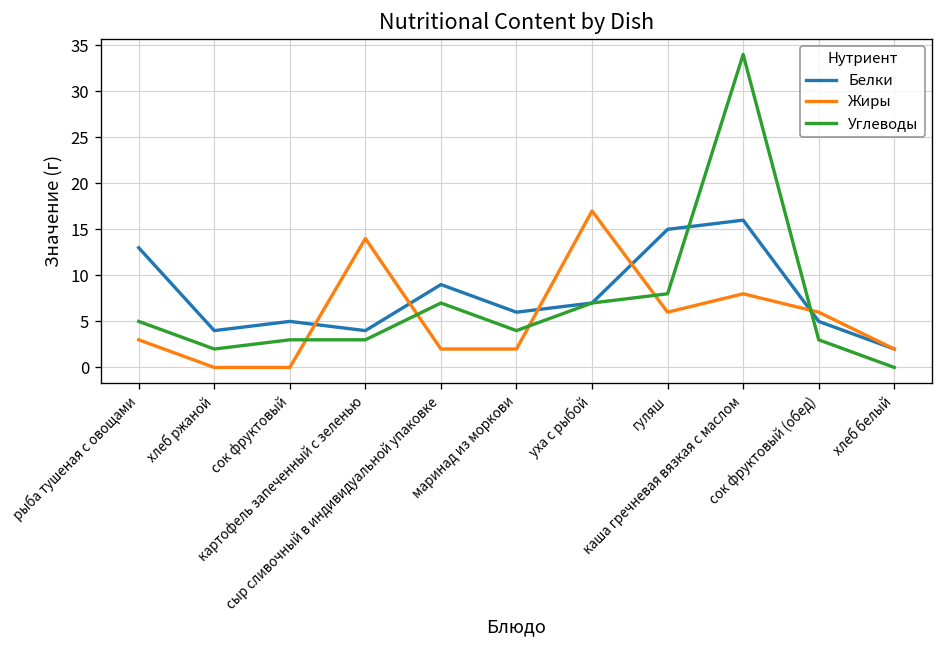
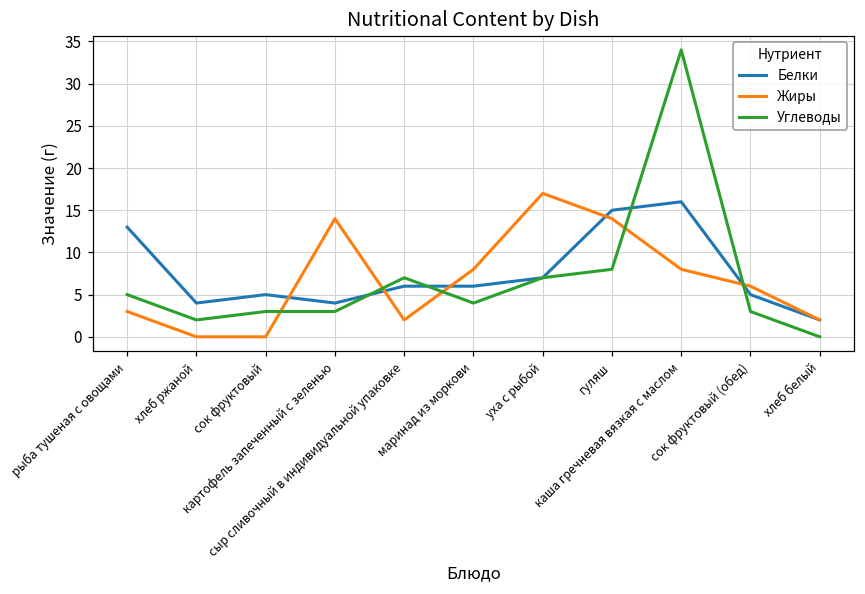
Белки, сыр сливочный в индивидуальной упаковке: 9 -> 6
Жиры, маринад из моркови: 2 -> 8
Жиры, гуляш: 6 -> 14
